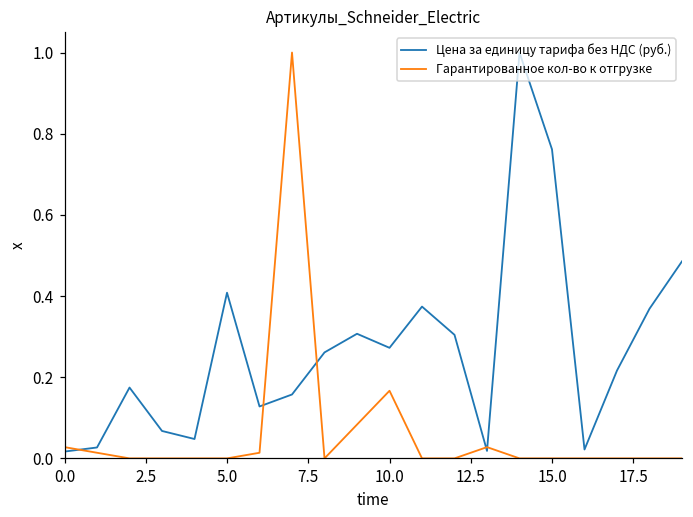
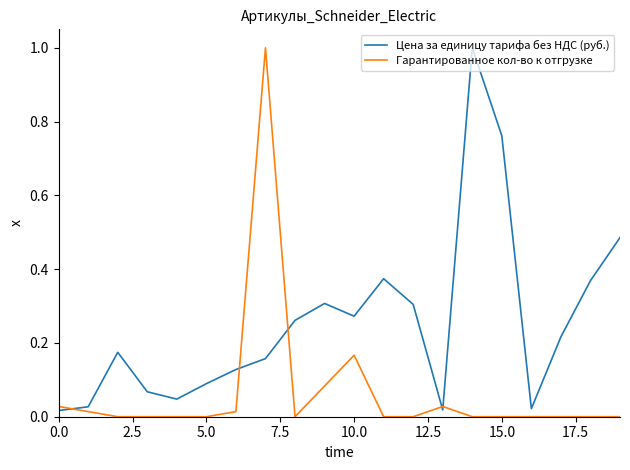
Цена за единицу тарифа без НДС (руб.), 5.0: 0.41 -> 0.09
